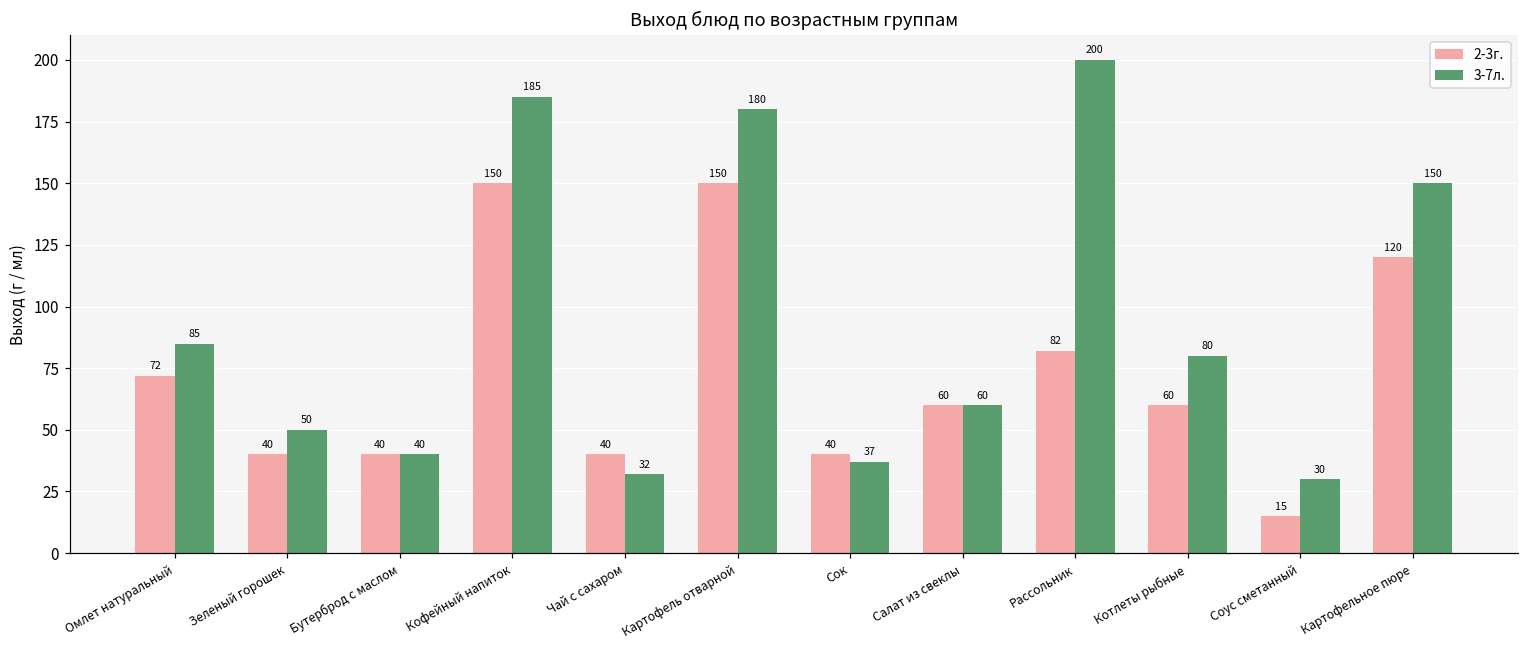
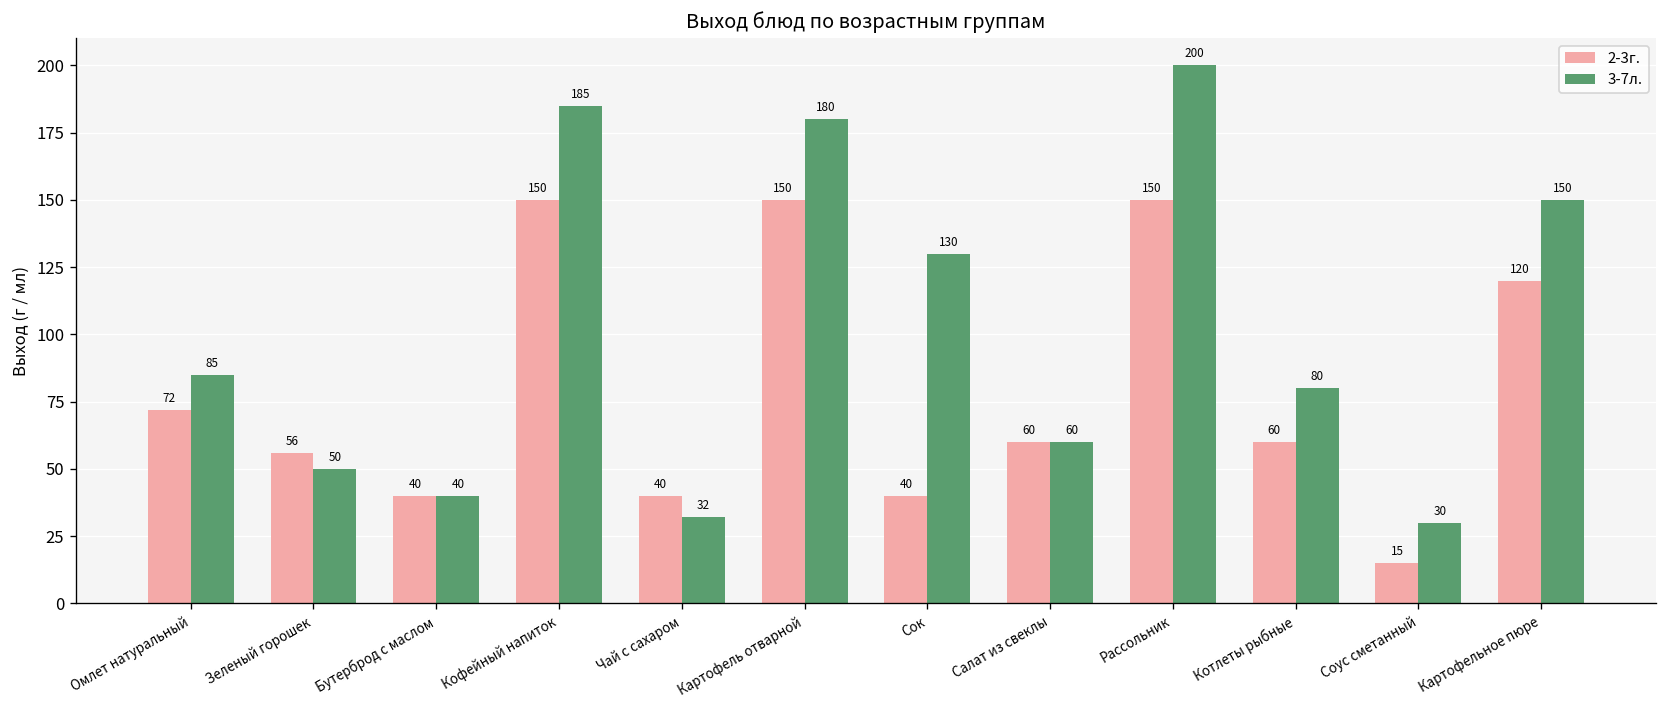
2-3г., Зеленый горошек: 40 -> 56
3-7л., Сок: 37 -> 130
2-3г., Рассольник: 82 -> 150
